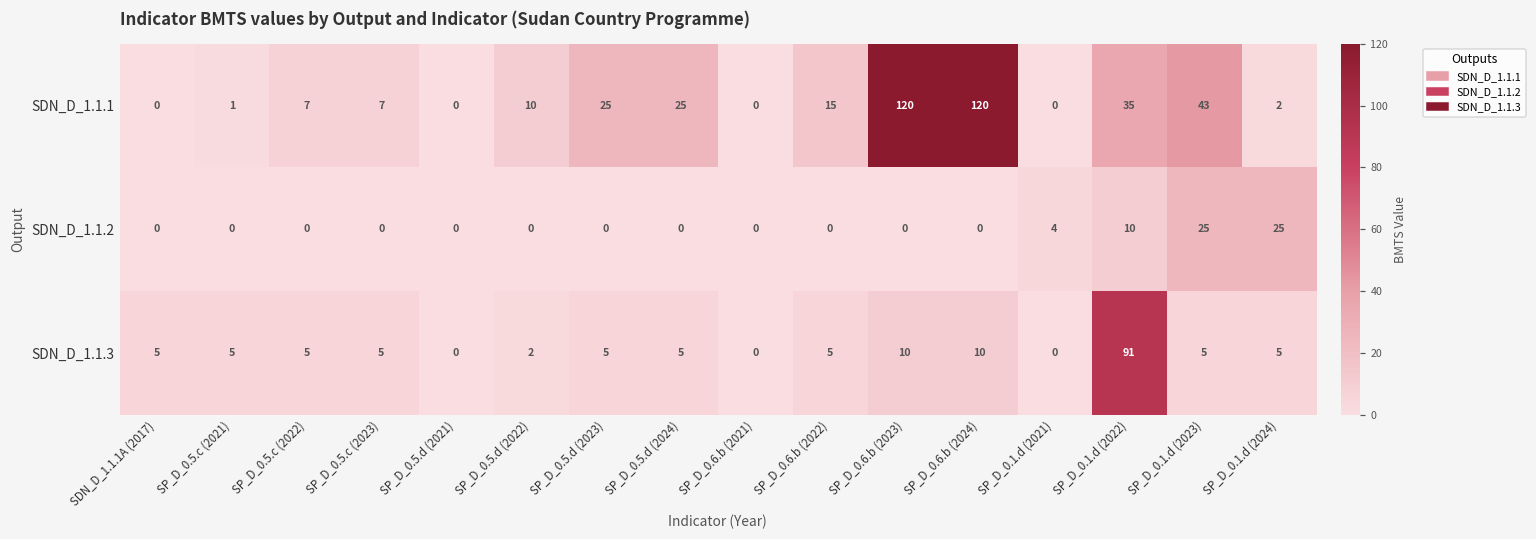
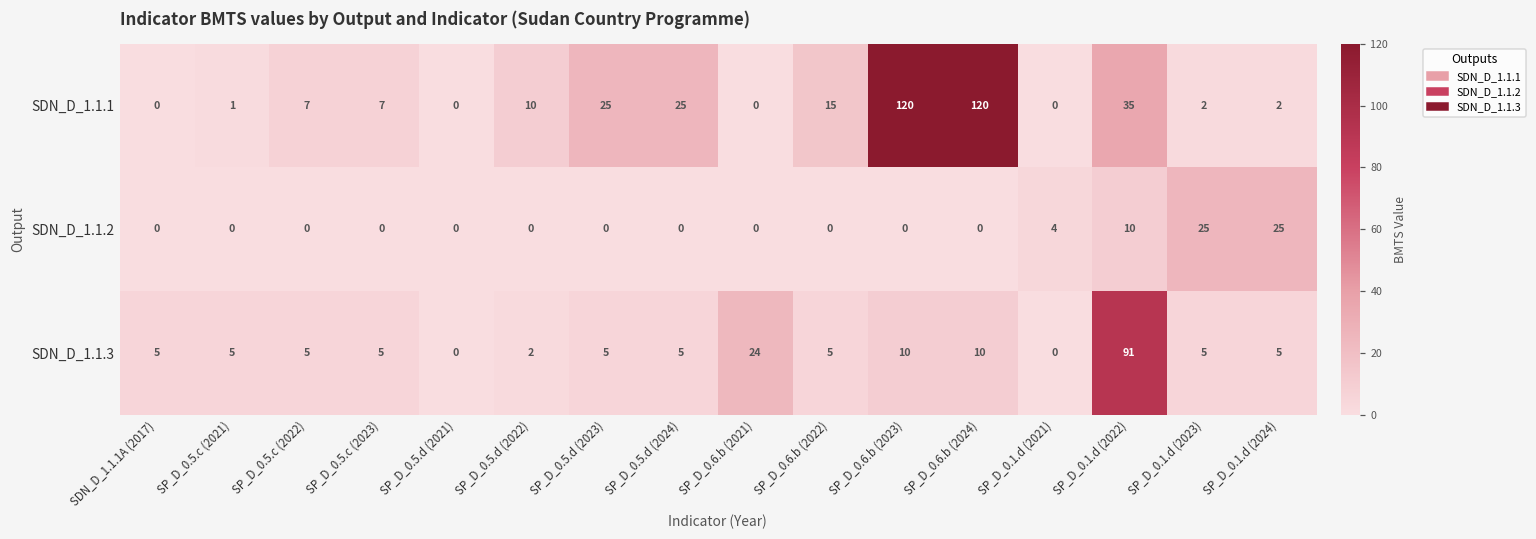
SDN_D_1.1.1, SP_D_0.1.d (2023): 43 -> 2
SDN_D_1.1.3, SP_D_0.6.b (2021): 0 -> 24
